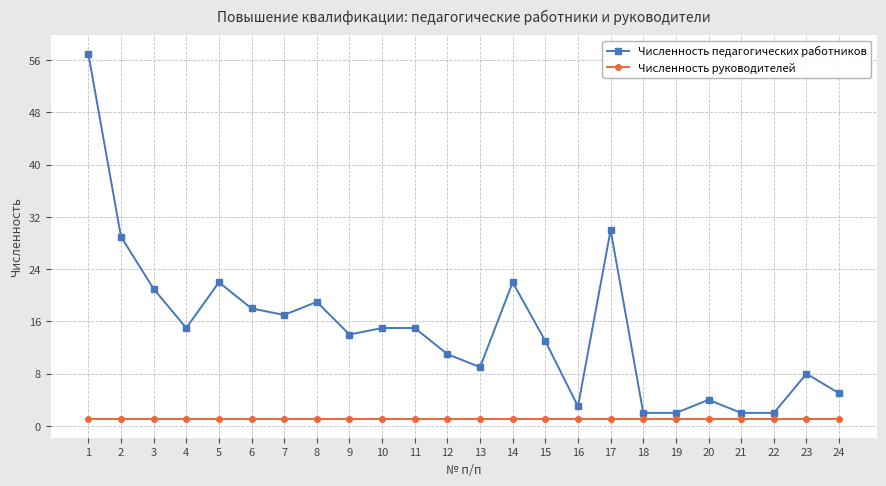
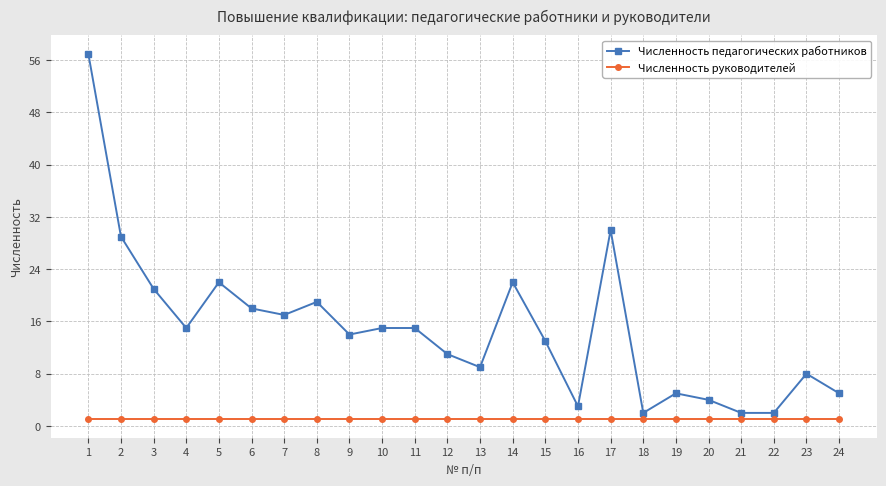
Численность педагогических работников, 19: 2 -> 5
